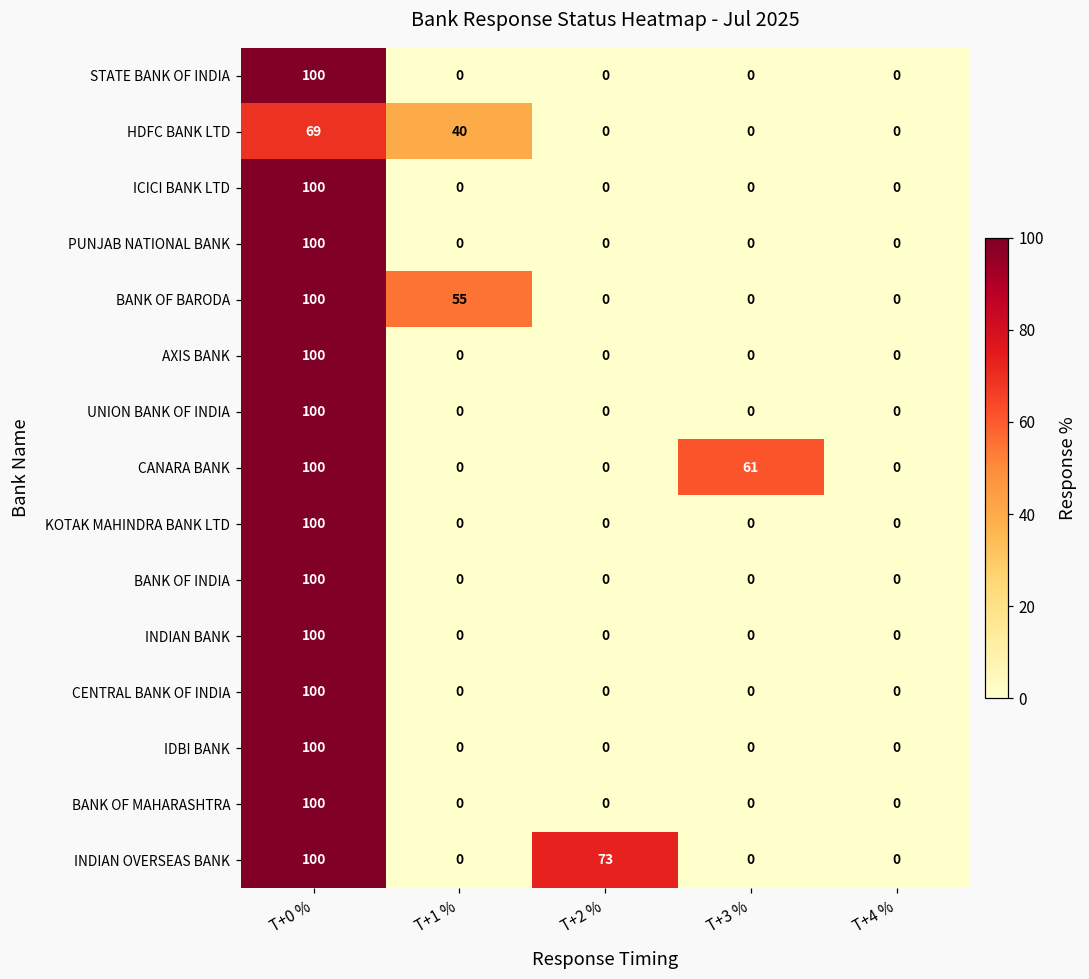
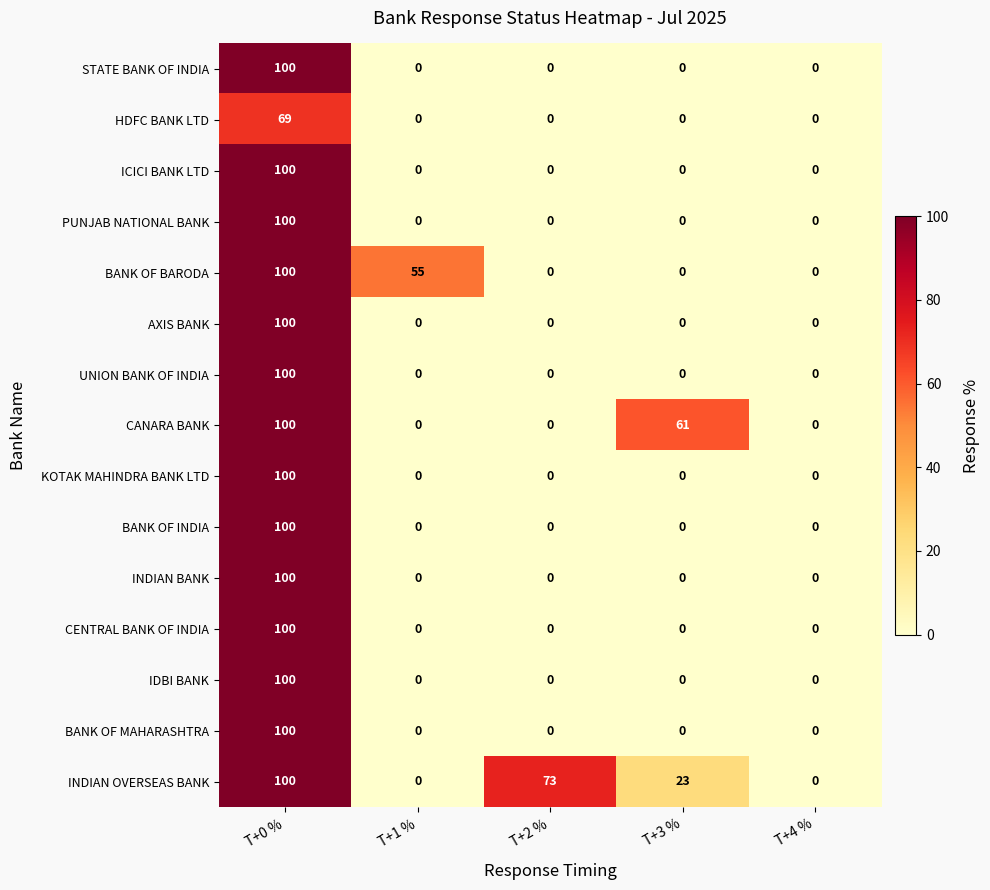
HDFC BANK LTD, T+1 %: 40 -> 0
INDIAN OVERSEAS BANK, T+3 %: 0 -> 23
